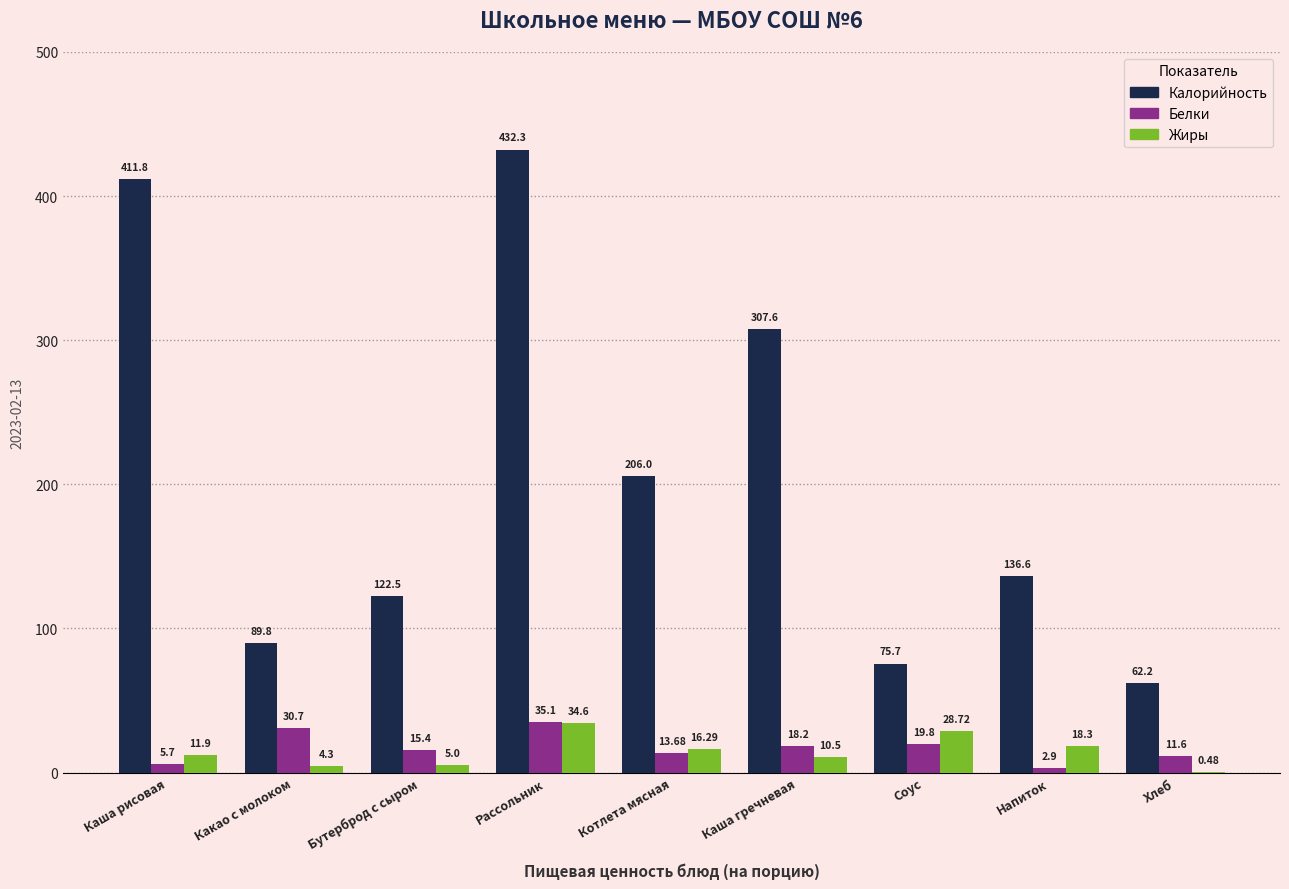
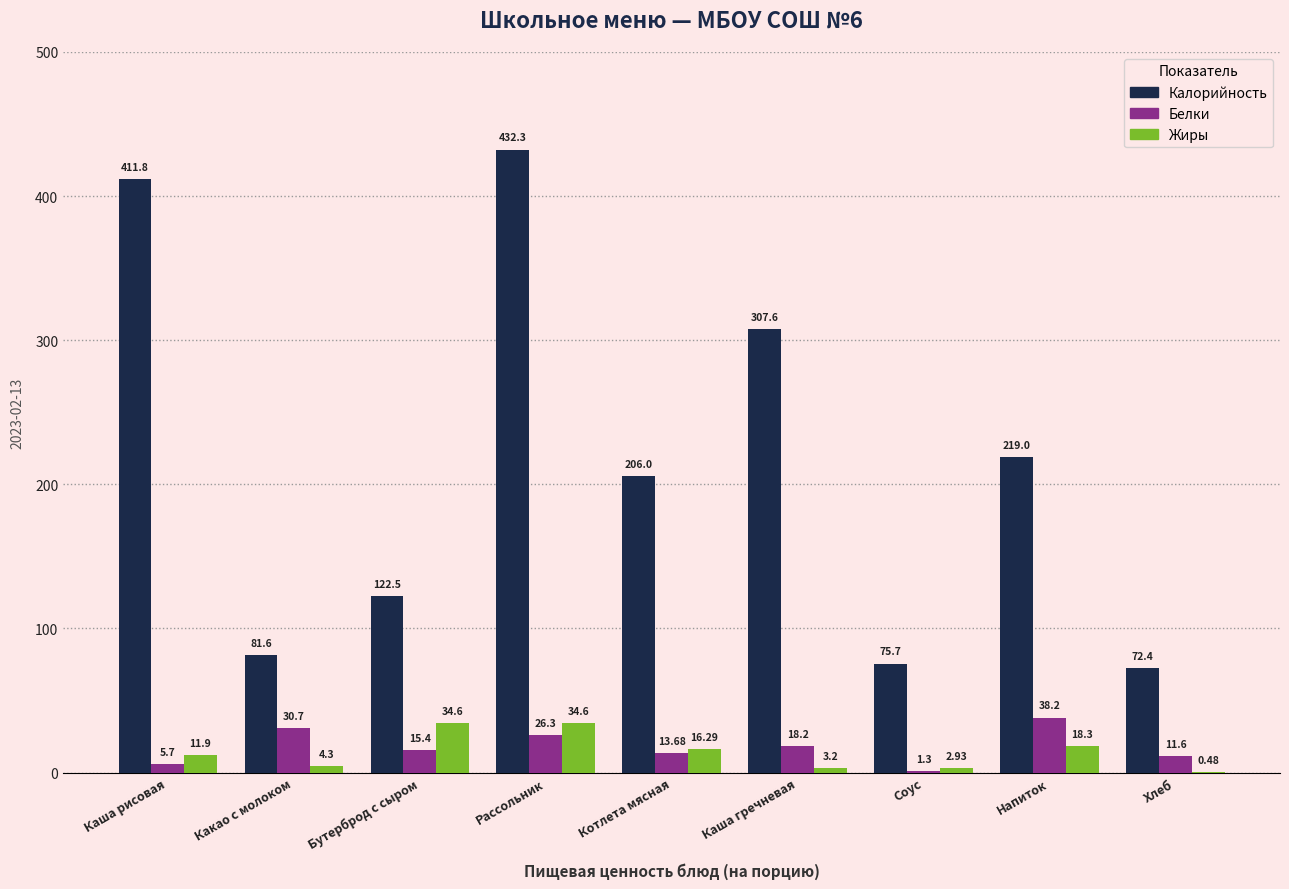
Калорийность, Какао с молоком: 89.8 -> 81.6
Жиры, Бутерброд с сыром: 5.0 -> 34.6
Белки, Рассольник: 35.1 -> 26.3
Жиры, Каша гречневая: 10.5 -> 3.2
Белки, Соус: 19.8 -> 1.3
Жиры, Соус: 28.72 -> 2.93
Калорийность, Напиток: 136.6 -> 219.0
Белки, Напиток: 2.9 -> 38.2
Калорийность, Хлеб: 62.2 -> 72.4
